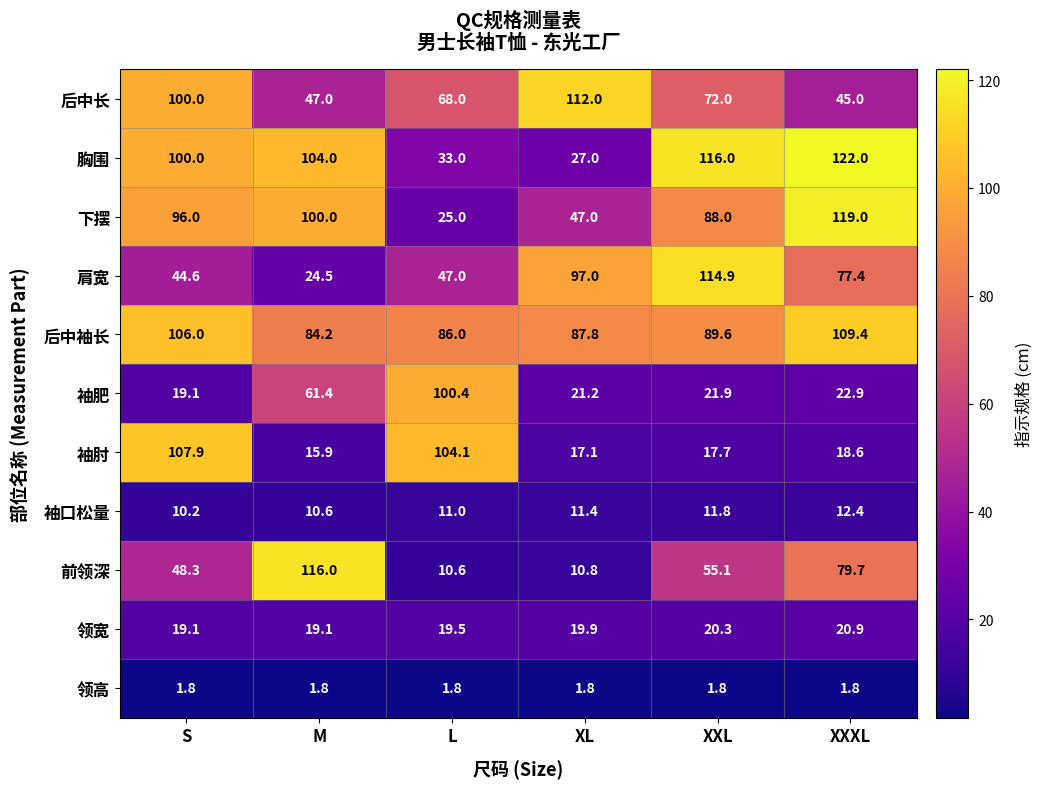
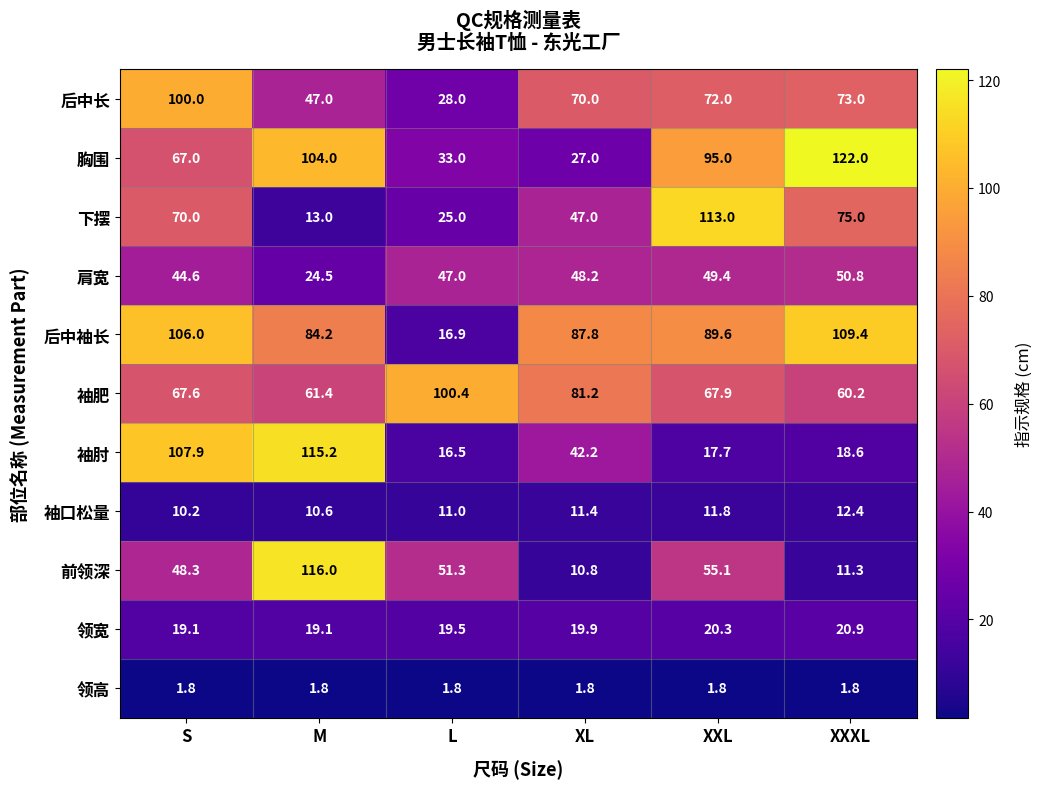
后中长, L: 68.0 -> 28.0
后中长, XL: 112.0 -> 70.0
后中长, XXXL: 45.0 -> 73.0
胸围, S: 100.0 -> 67.0
胸围, XXL: 116.0 -> 95.0
下摆, S: 96.0 -> 70.0
下摆, M: 100.0 -> 13.0
下摆, XXL: 88.0 -> 113.0
下摆, XXXL: 119.0 -> 75.0
肩宽, XL: 97.0 -> 48.2
肩宽, XXL: 114.9 -> 49.4
肩宽, XXXL: 77.4 -> 50.8
后中袖长, L: 86.0 -> 16.9
袖肥, S: 19.1 -> 67.6
袖肥, XL: 21.2 -> 81.2
袖肥, XXL: 21.9 -> 67.9
袖肥, XXXL: 22.9 -> 60.2
袖肘, M: 15.9 -> 115.2
袖肘, L: 104.1 -> 16.5
袖肘, XL: 17.1 -> 42.2
前领深, L: 10.6 -> 51.3
前领深, XXXL: 79.7 -> 11.3
